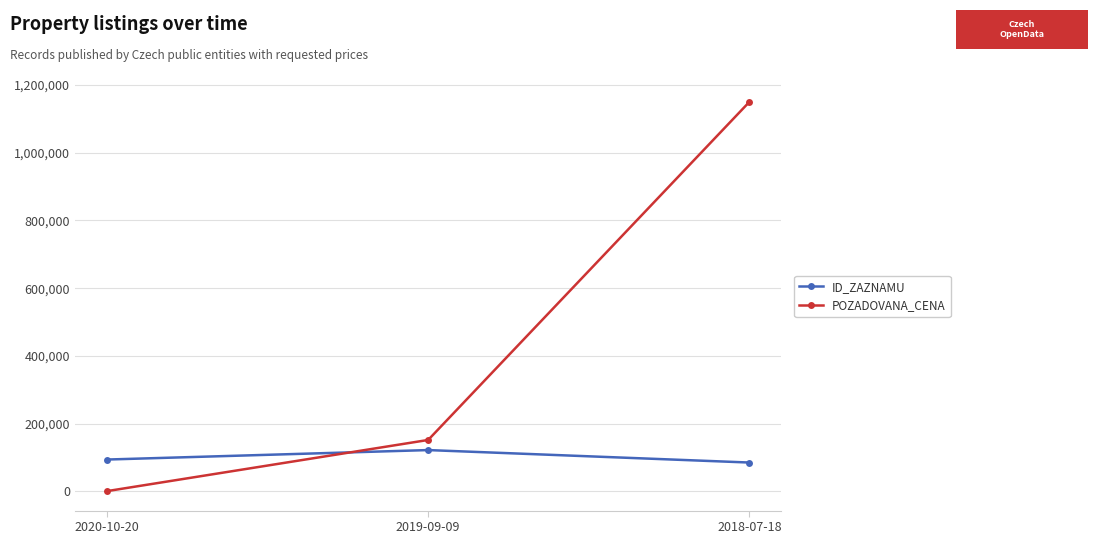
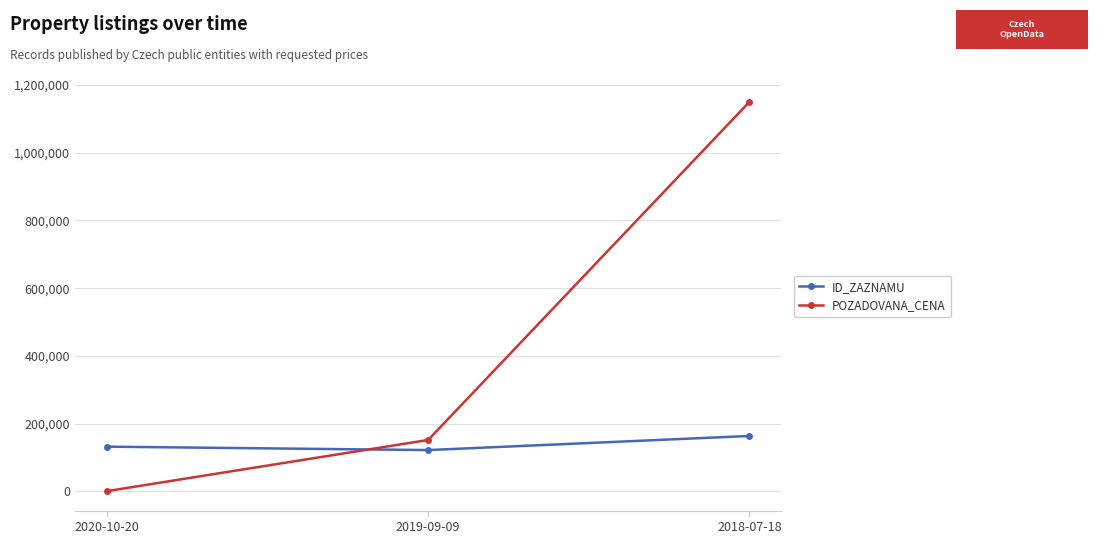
ID_ZAZNAMU, 2020-10-20: 90,000 -> 130,000
ID_ZAZNAMU, 2018-07-18: 90,000 -> 160,000
